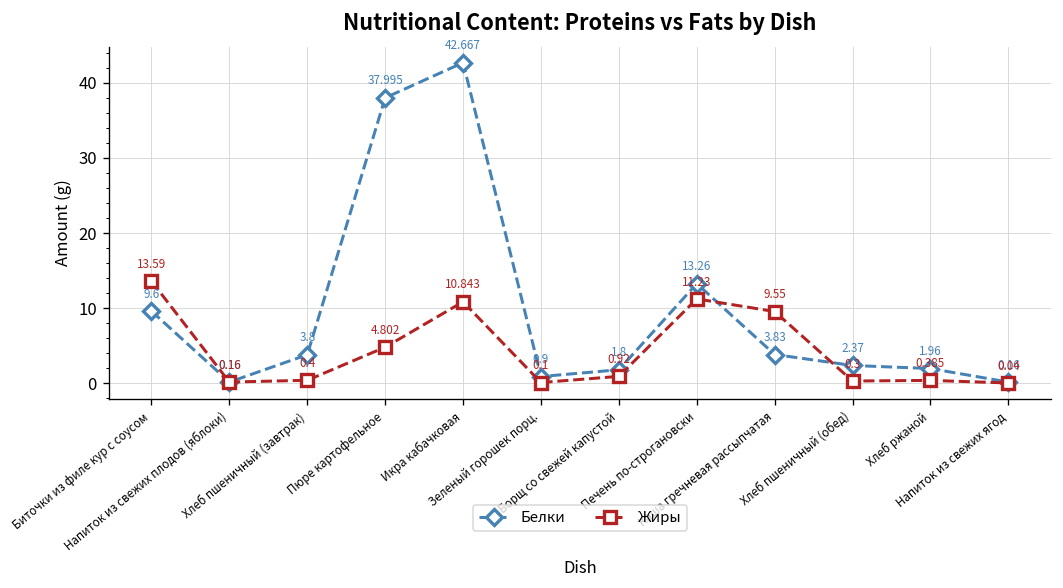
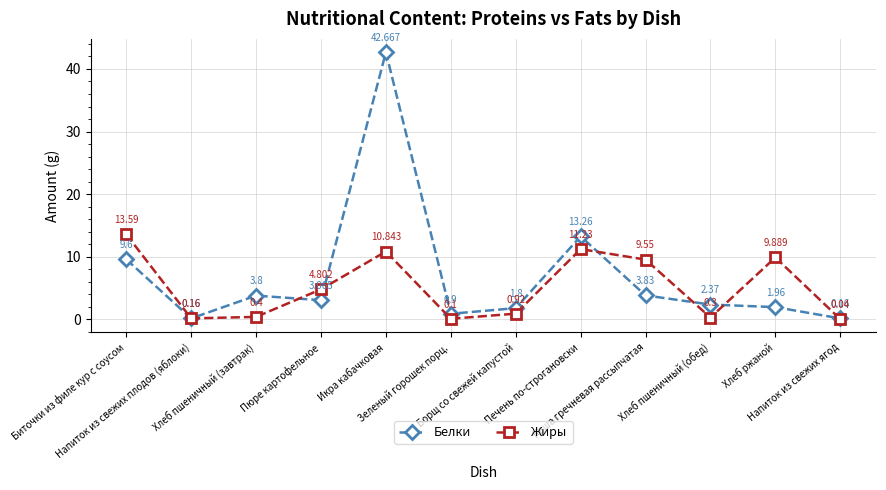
Белки, Пюре картофельное: 37.995 -> 3.065
Жиры, Хлеб ржаной: 0.385 -> 9.889
